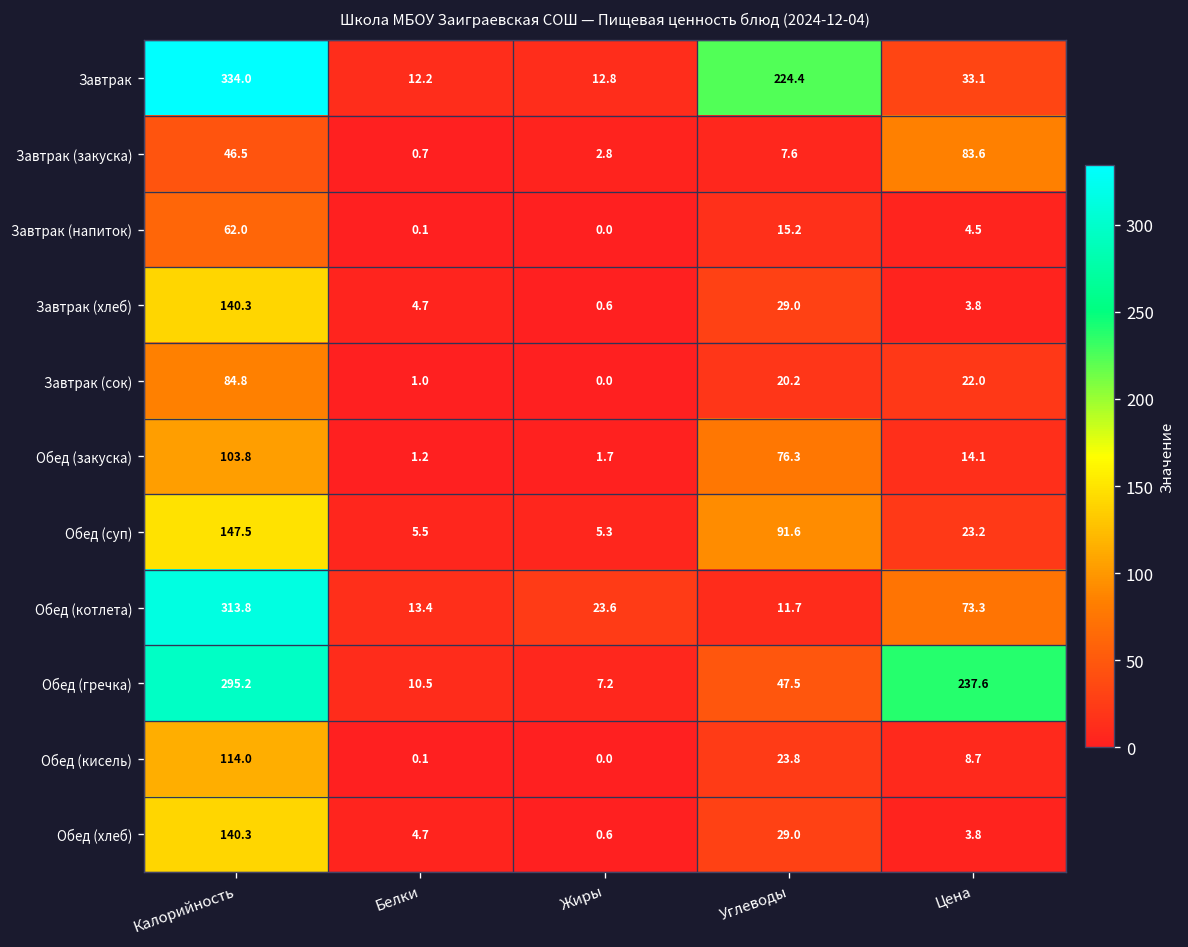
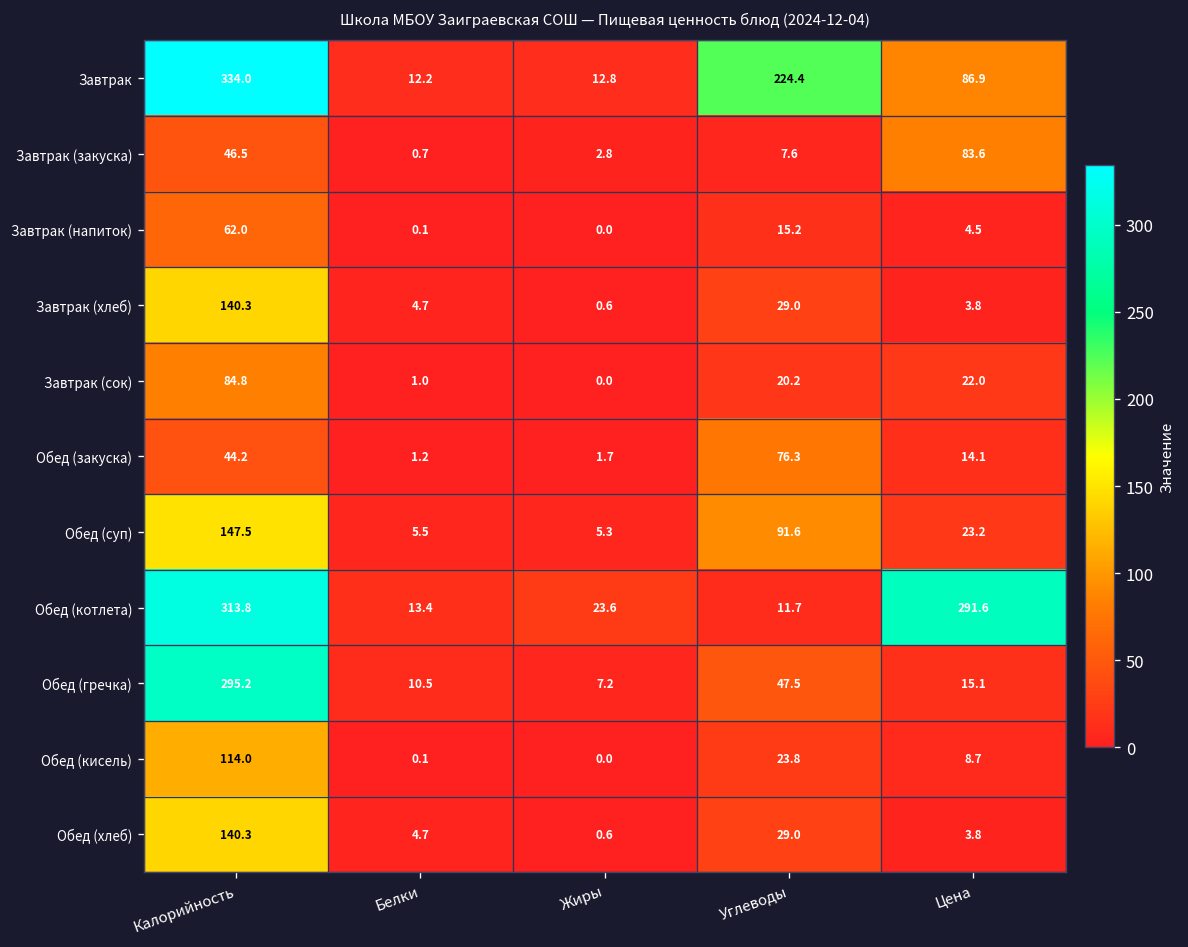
Завтрак, Цена: 33.1 -> 86.9
Обед (закуска), Калорийность: 103.8 -> 44.2
Обед (котлета), Цена: 73.3 -> 291.6
Обед (гречка), Цена: 237.6 -> 15.1
